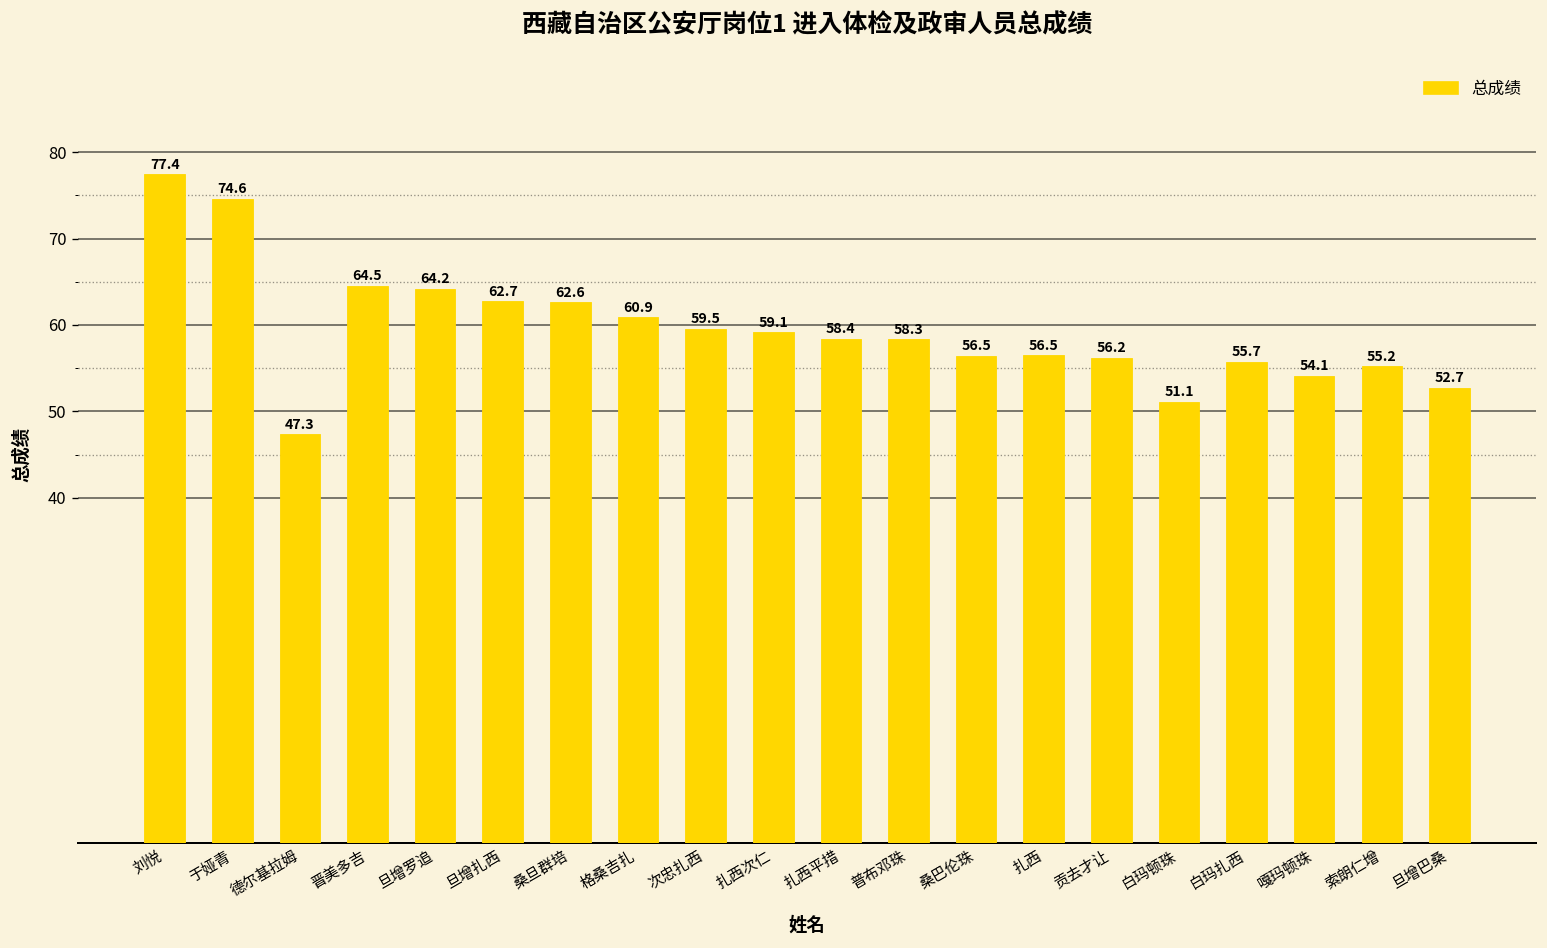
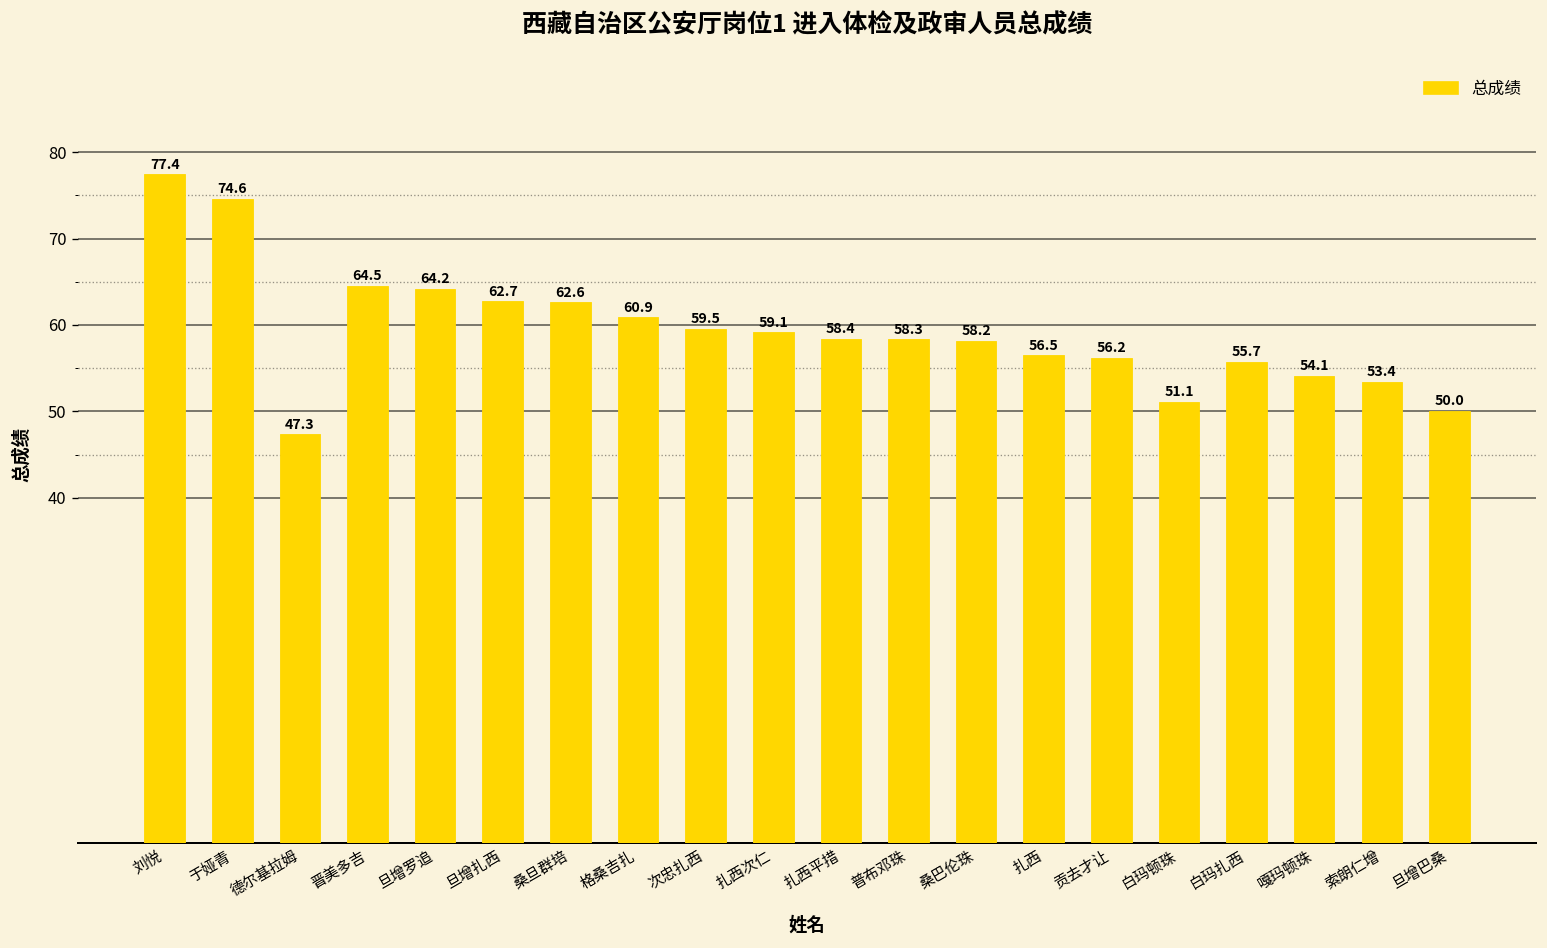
桑巴伦珠: 56.5 -> 58.2
索朗仁增: 55.2 -> 53.4
旦增巴桑: 52.7 -> 50.0
